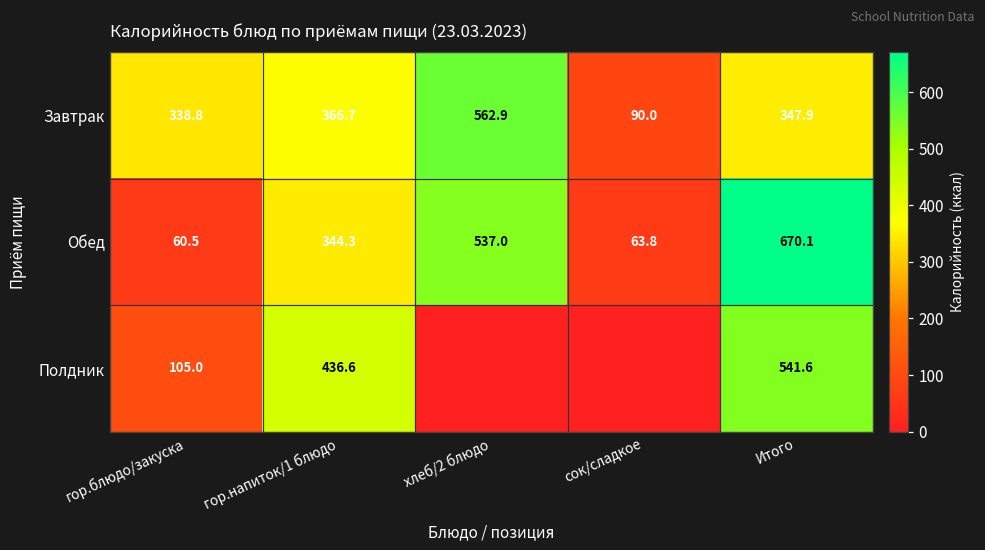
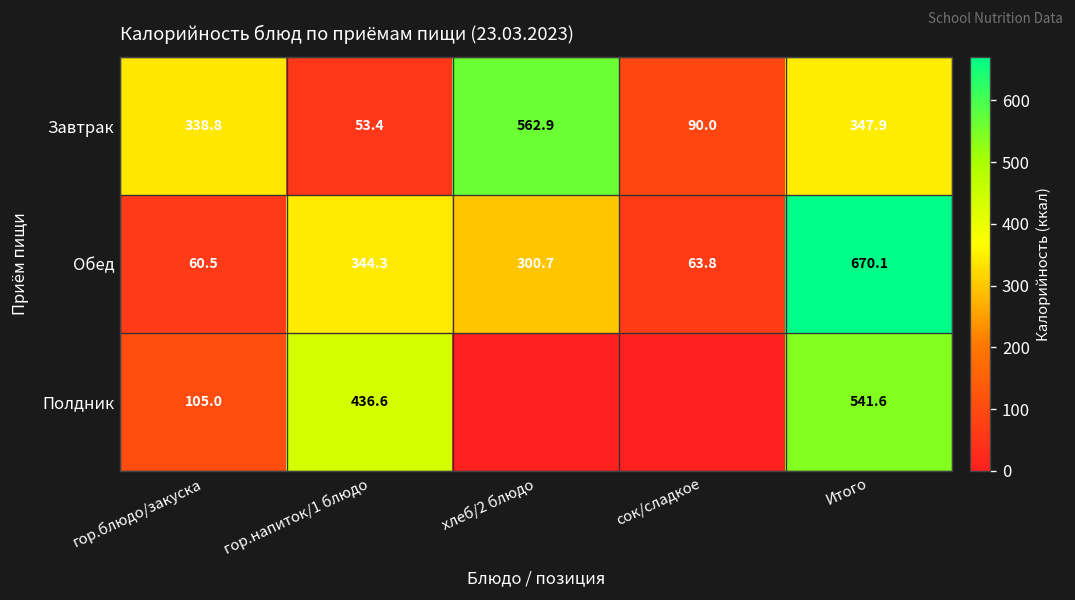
Завтрак, гор.напиток/1 блюдо: 366.7 -> 53.4
Обед, хлеб/2 блюдо: 537.0 -> 300.7
